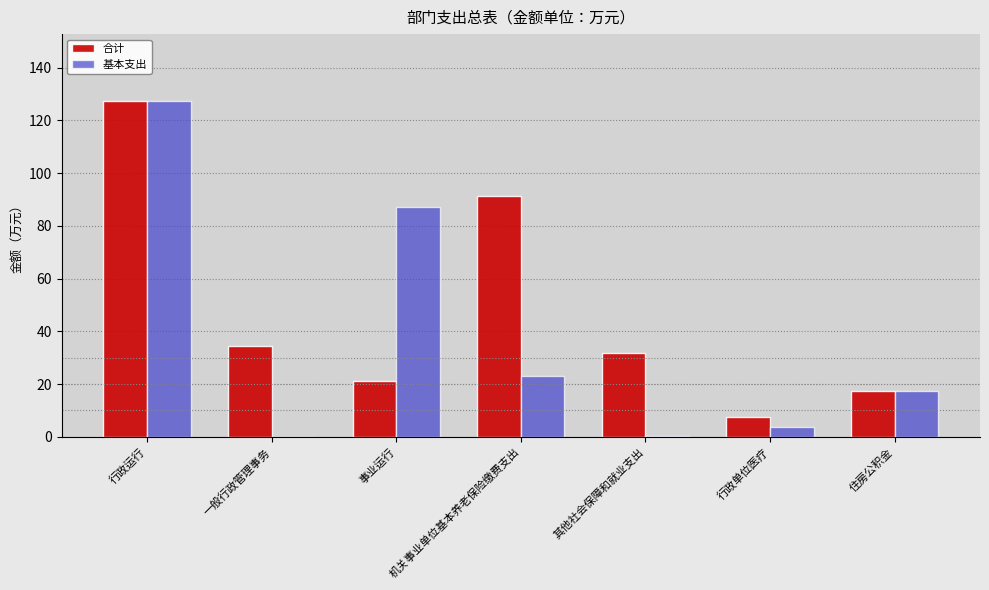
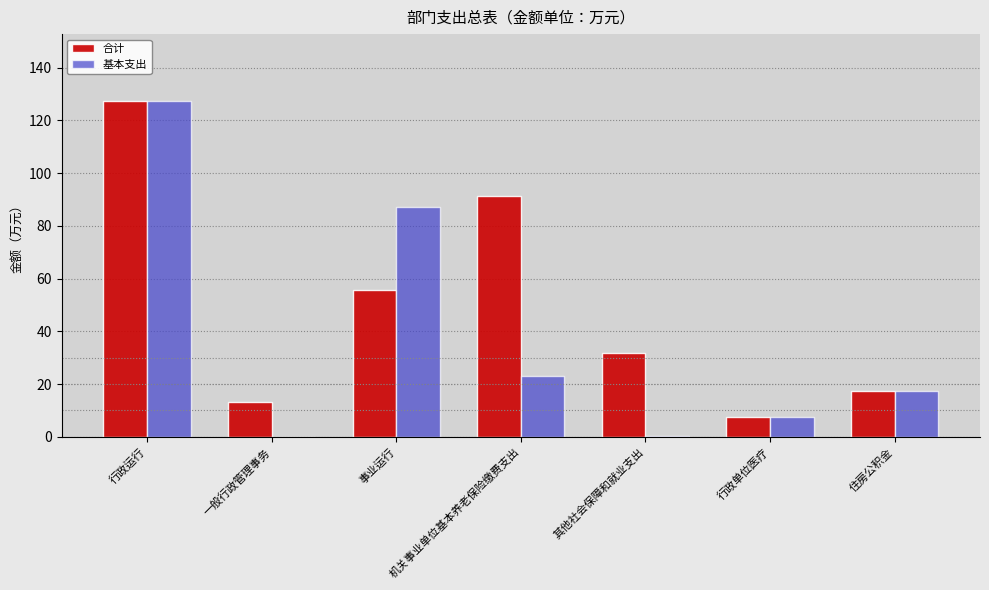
合计, 一般行政管理事务: 35 -> 13
合计, 事业运行: 21 -> 56
基本支出, 行政单位医疗: 4 -> 7
